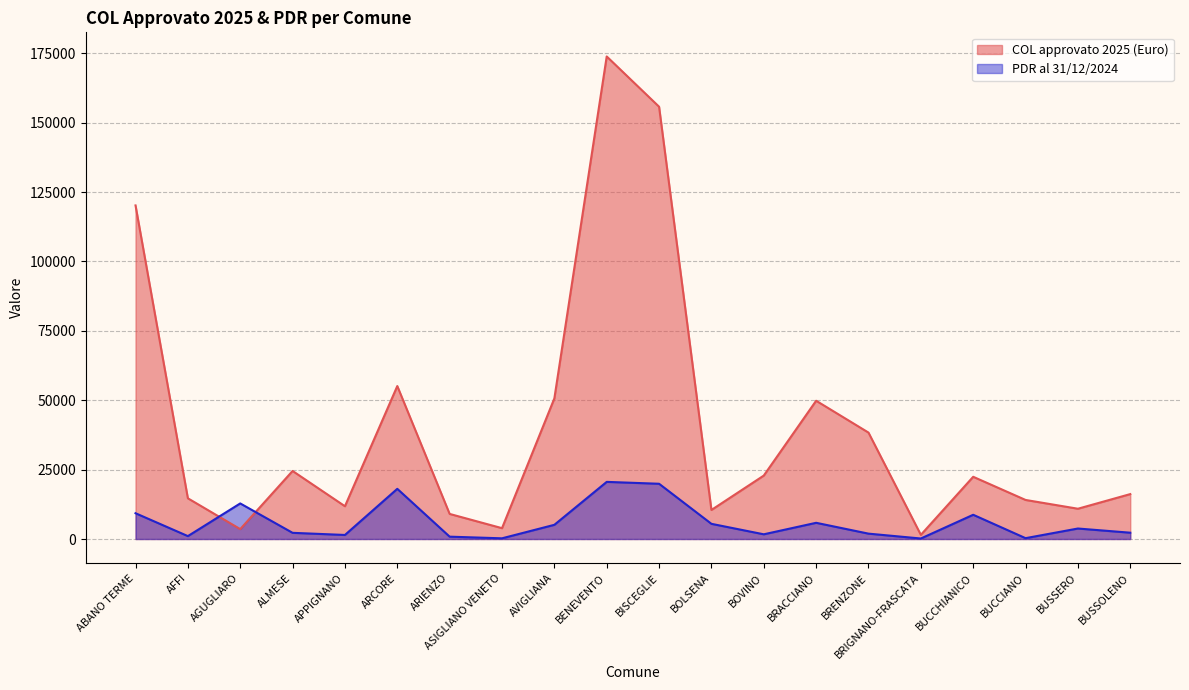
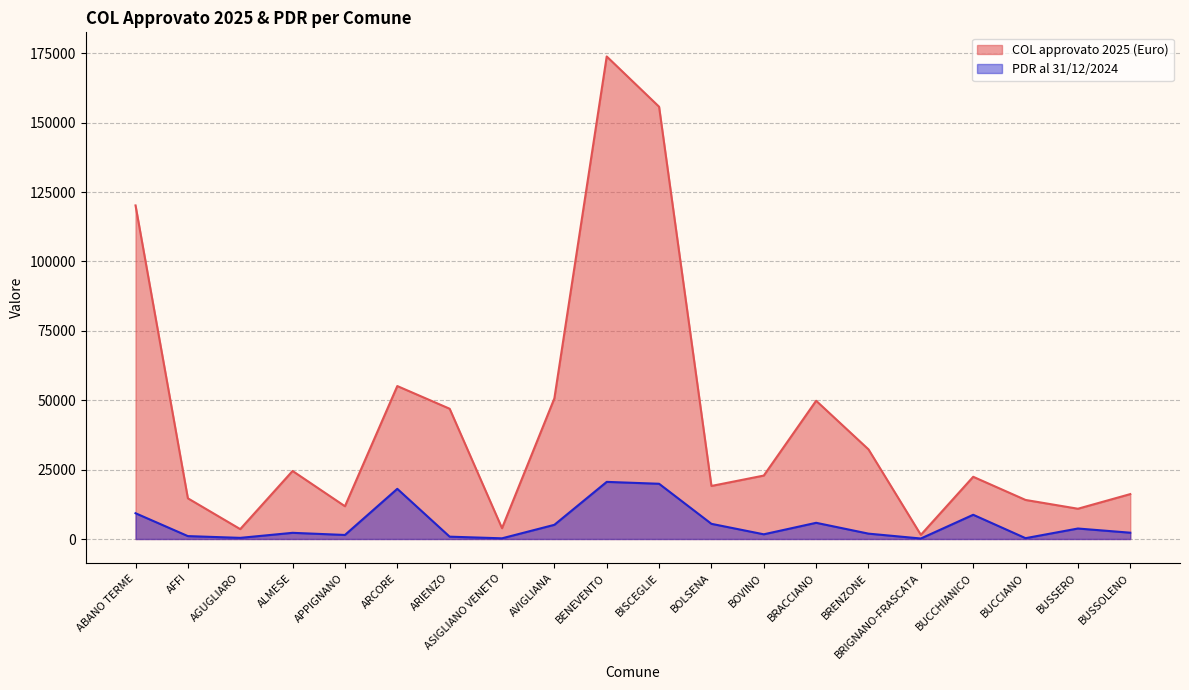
PDR al 31/12/2024, AGUGLIARO: 13000 -> 0
COL approvato 2025 (Euro), ARIENZO: 9000 -> 47000
COL approvato 2025 (Euro), BOLSENA: 10000 -> 19000
COL approvato 2025 (Euro), BRENZONE: 38000 -> 32000
